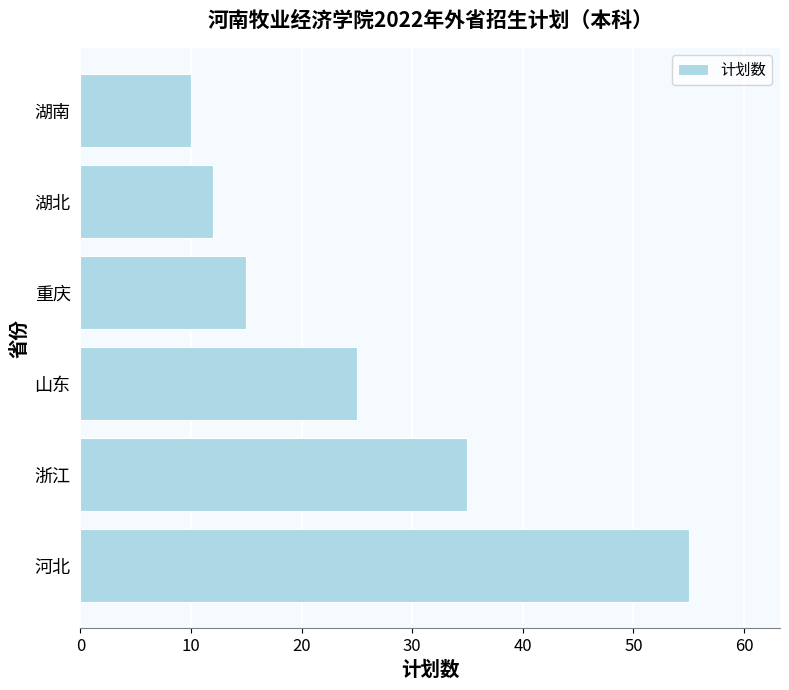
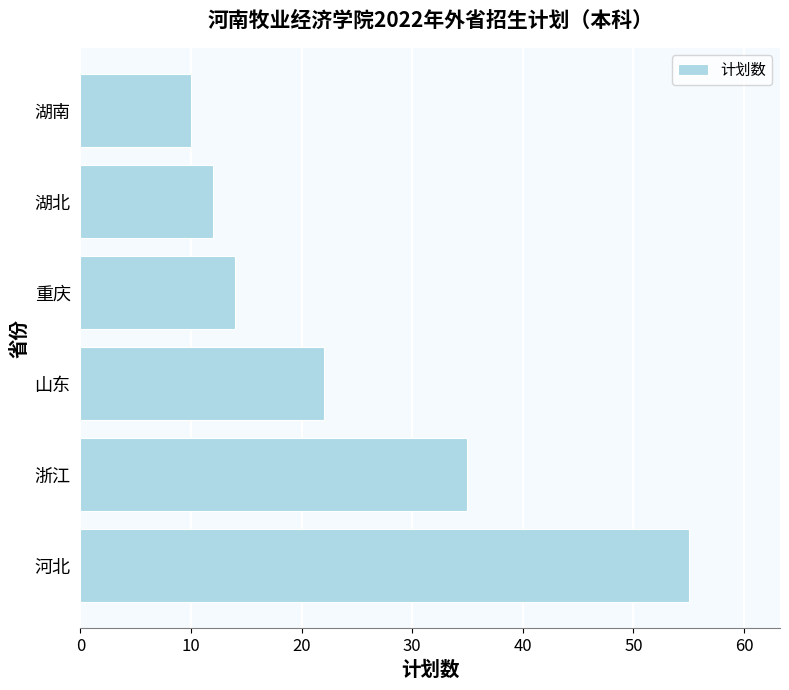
重庆: 15 -> 14
山东: 25 -> 22
